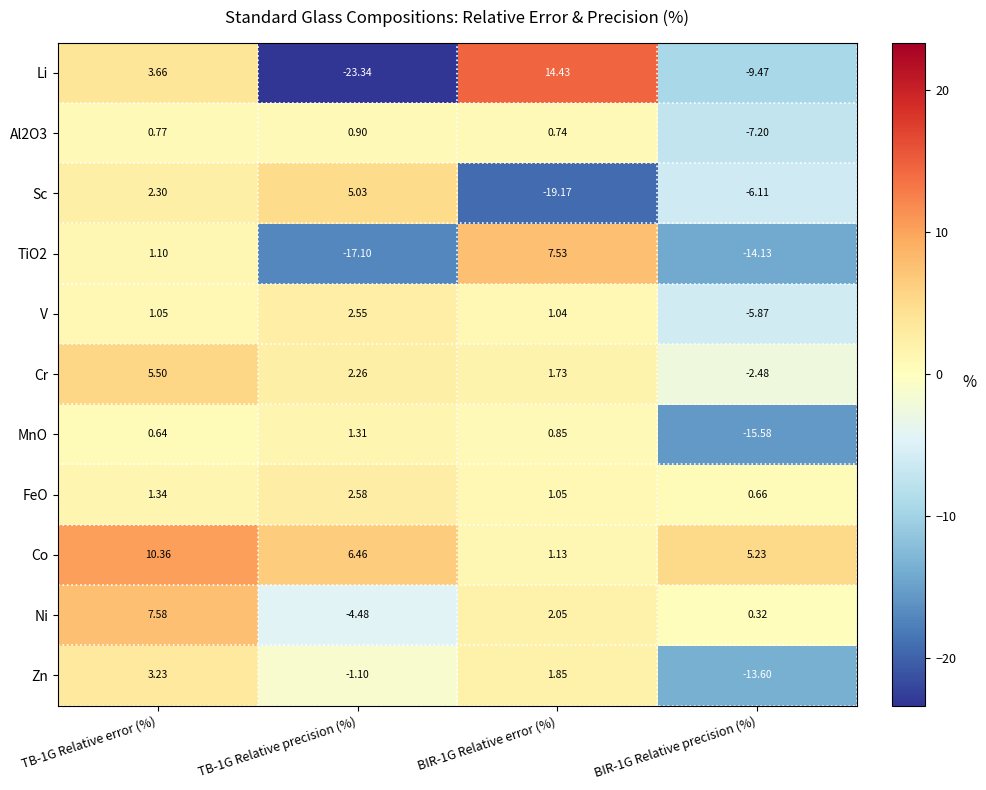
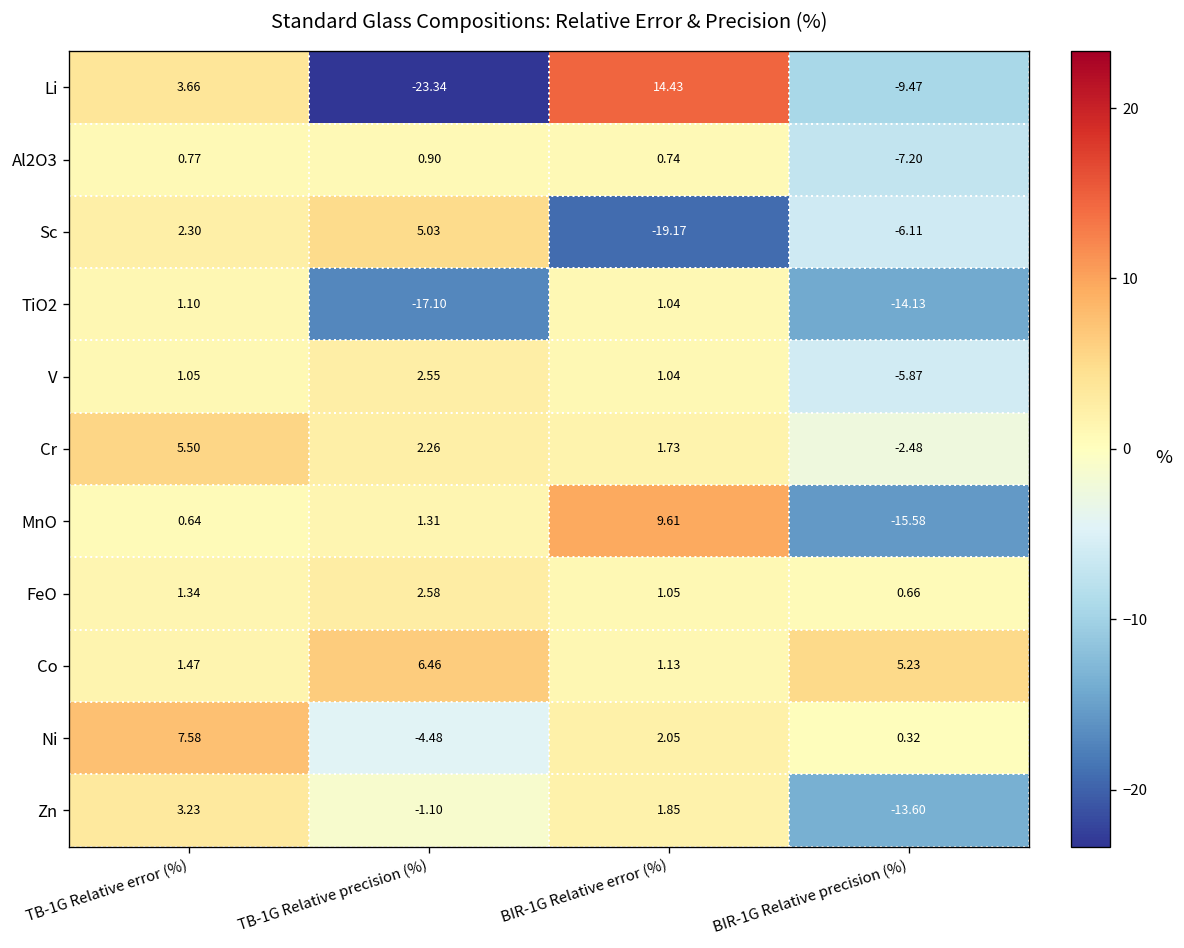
TiO2, BIR-1G Relative error (%): 7.53 -> 1.04
MnO, BIR-1G Relative error (%): 0.85 -> 9.61
Co, TB-1G Relative error (%): 10.36 -> 1.47
